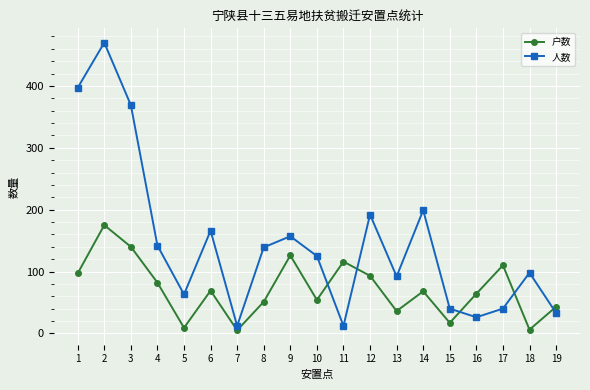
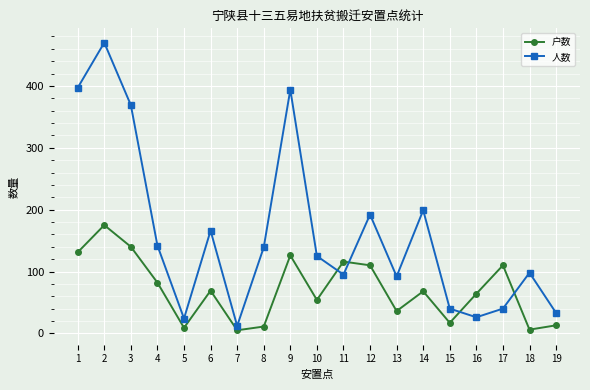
户数, 1: 100 -> 130
人数, 5: 60 -> 20
户数, 8: 50 -> 10
人数, 9: 160 -> 390
人数, 11: 10 -> 100
户数, 12: 90 -> 110
户数, 19: 40 -> 10
